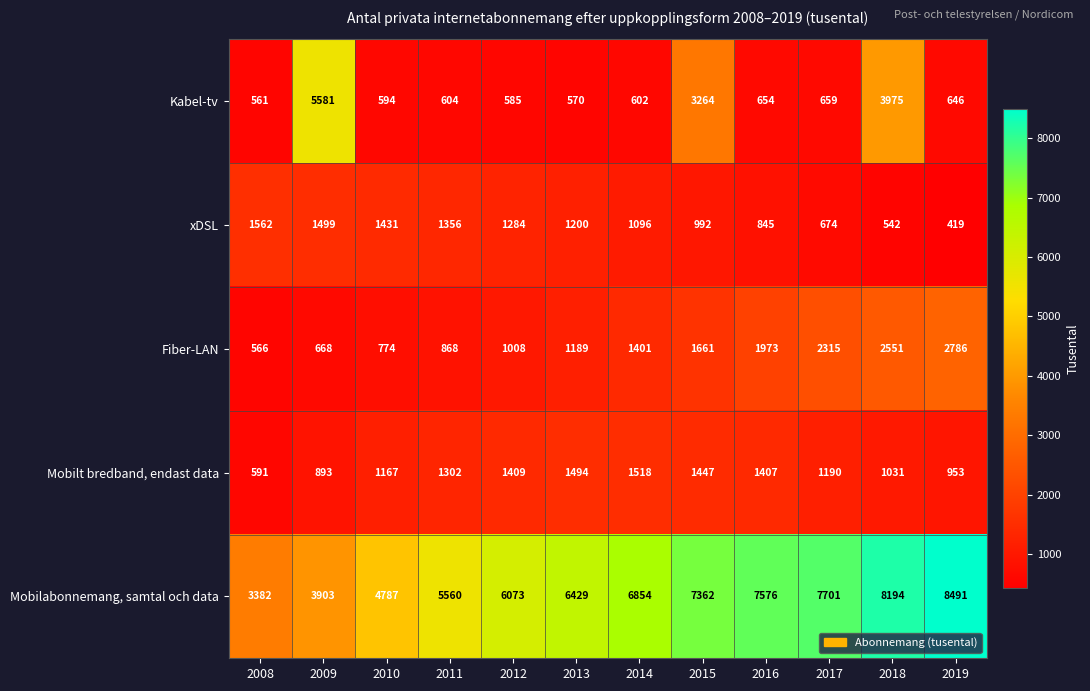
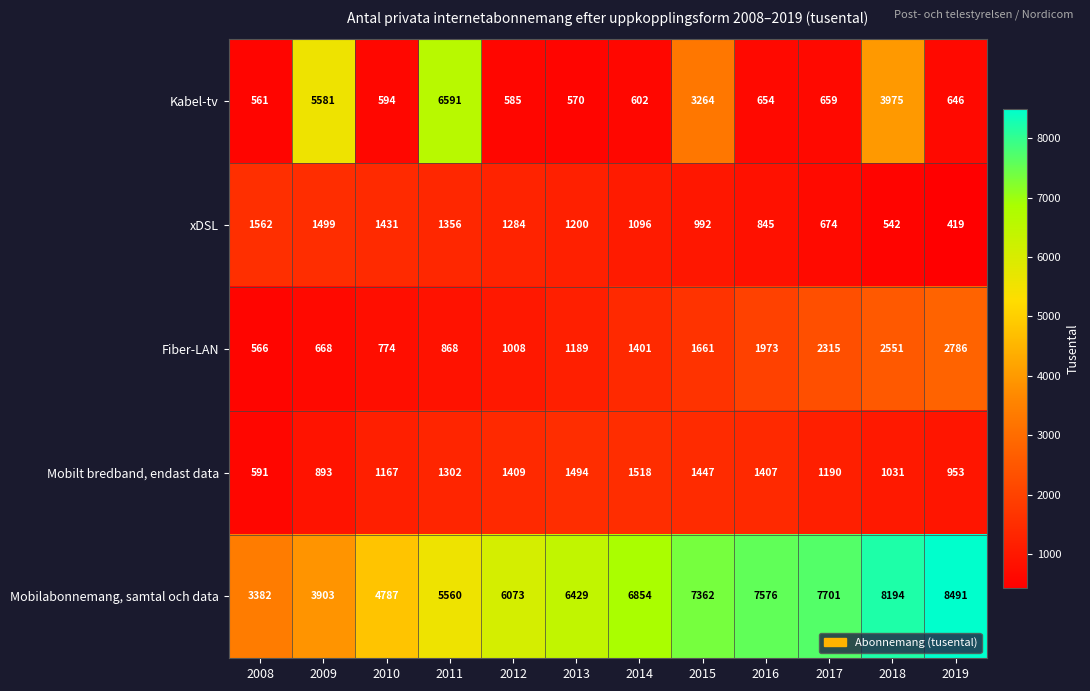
Kabel-tv, 2011: 604 -> 6591
